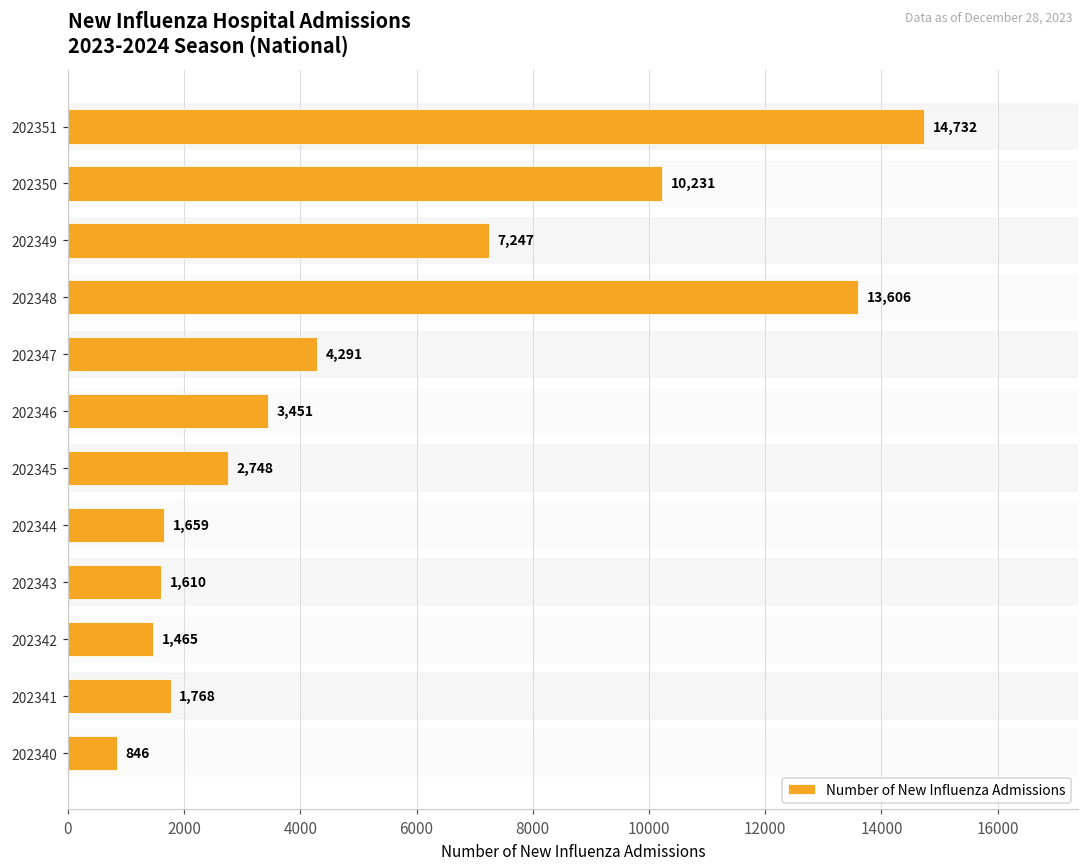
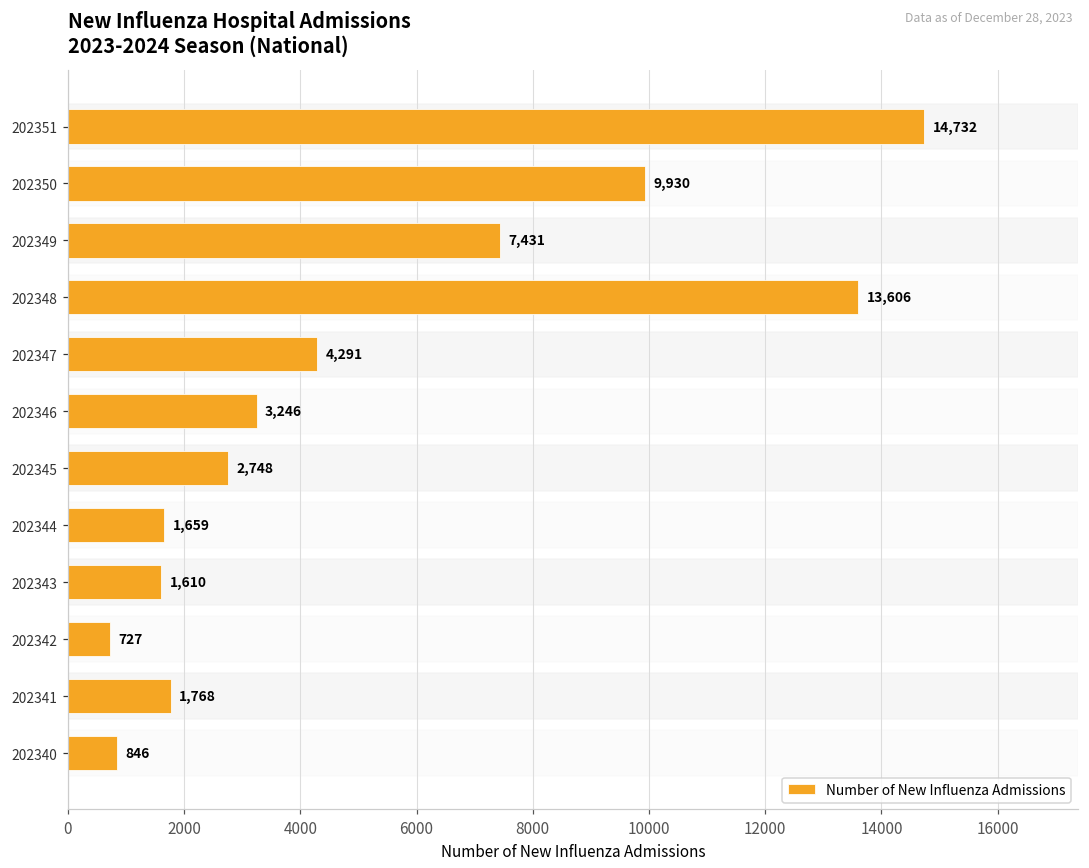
202350: 10,231 -> 9,930
202349: 7,247 -> 7,431
202346: 3,451 -> 3,246
202342: 1,465 -> 727
